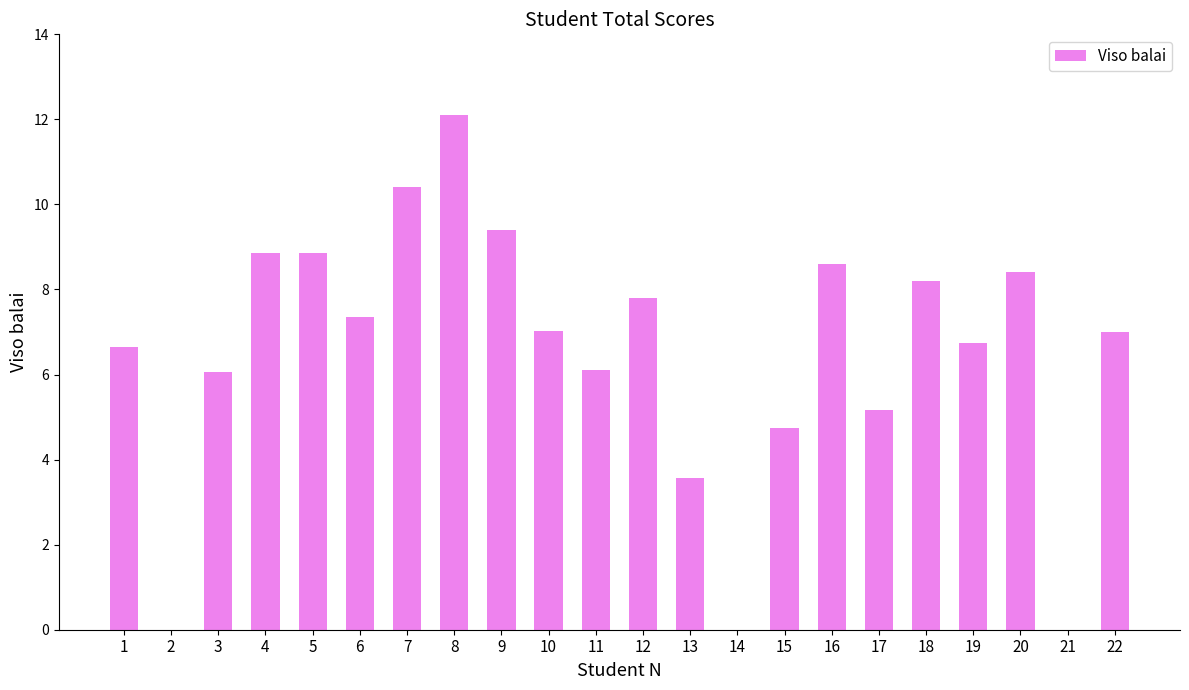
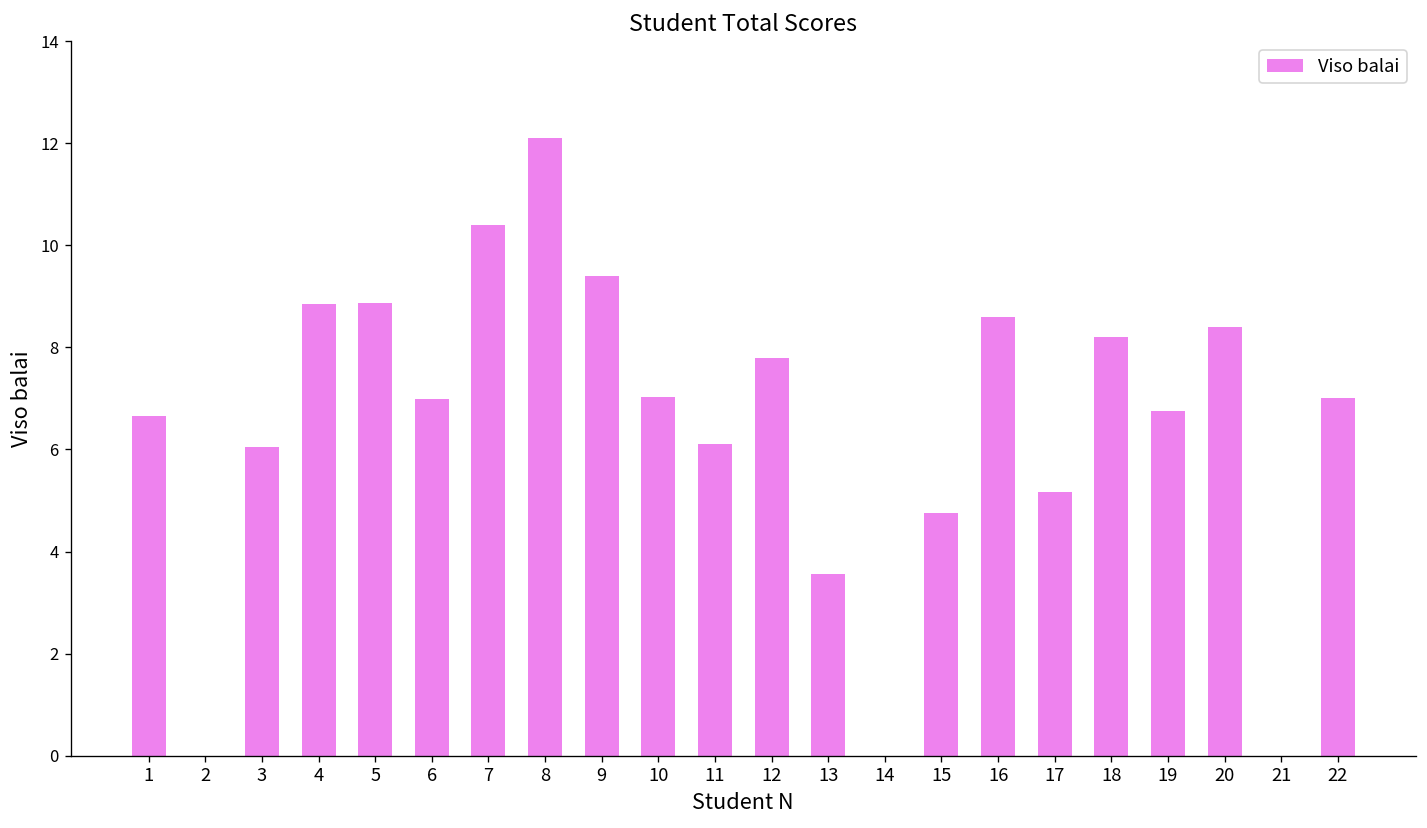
6: 7.4 -> 7.0
